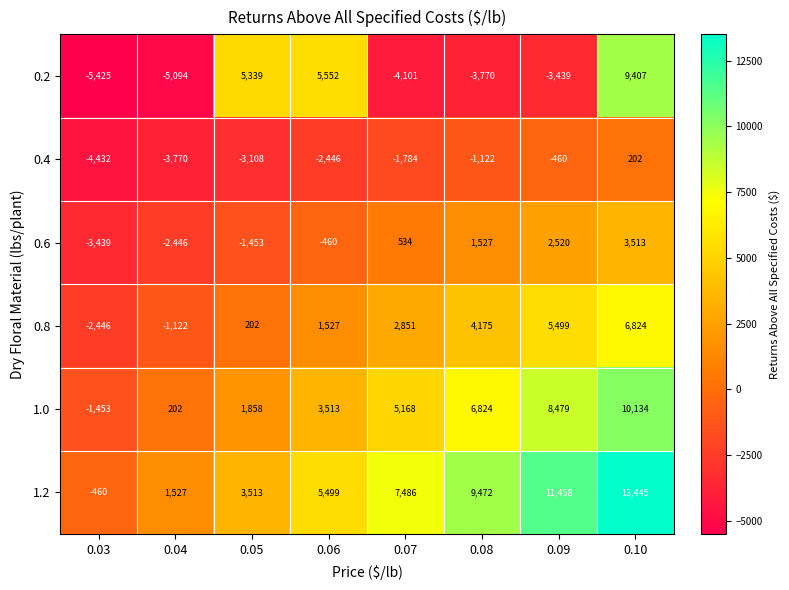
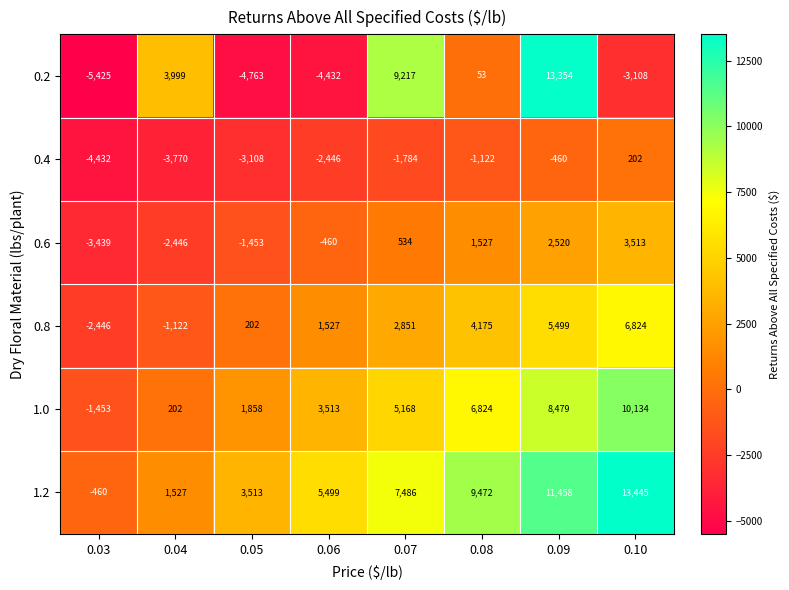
0.2, 0.04: -5,094 -> 3,999
0.2, 0.05: 5,339 -> -4,763
0.2, 0.06: 5,552 -> -4,432
0.2, 0.07: -4,101 -> 9,217
0.2, 0.08: -3,770 -> 53
0.2, 0.09: -3,439 -> 13,354
0.2, 0.10: 9,407 -> -3,108
